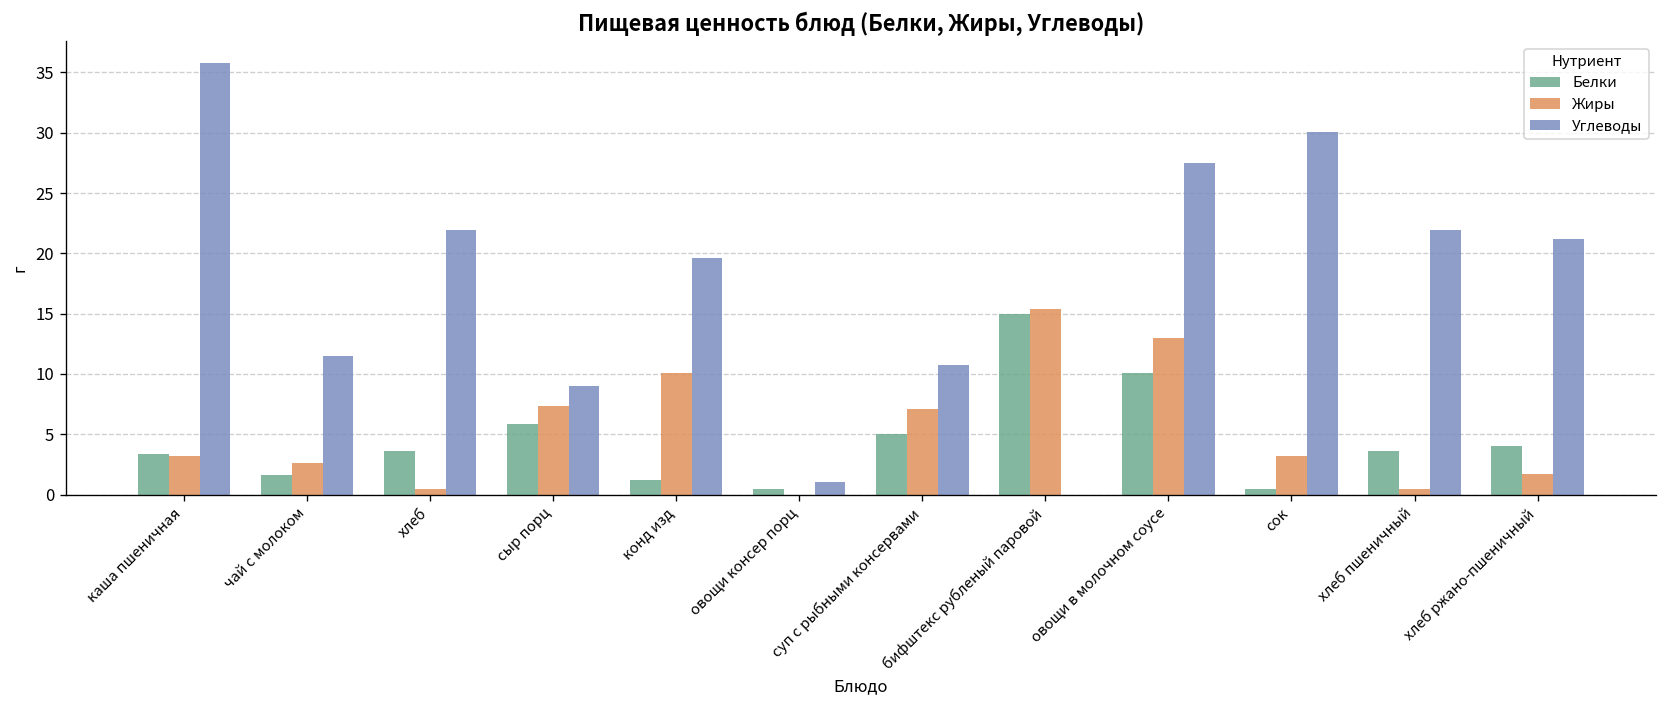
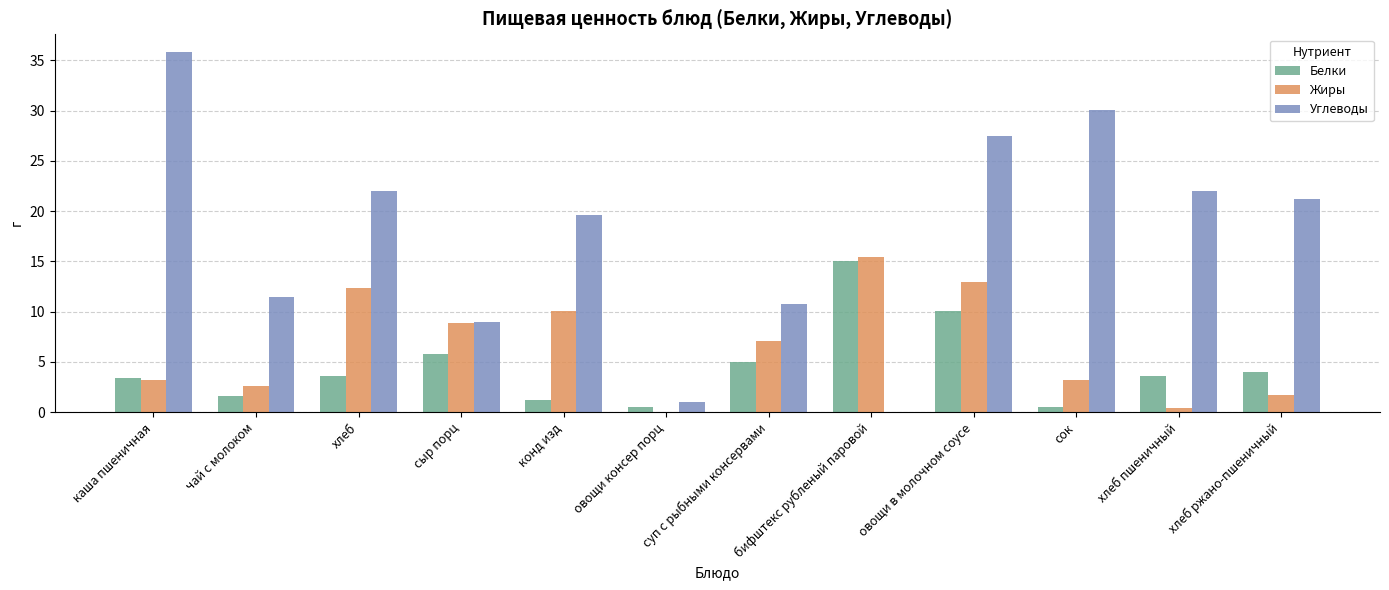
Жиры, хлеб: 0.5 -> 12.4
Жиры, сыр порц: 7.4 -> 8.9
